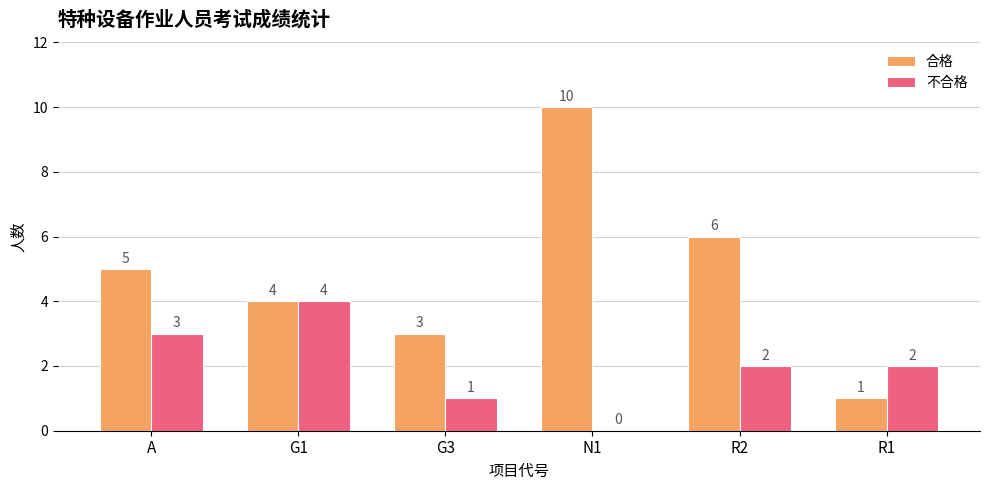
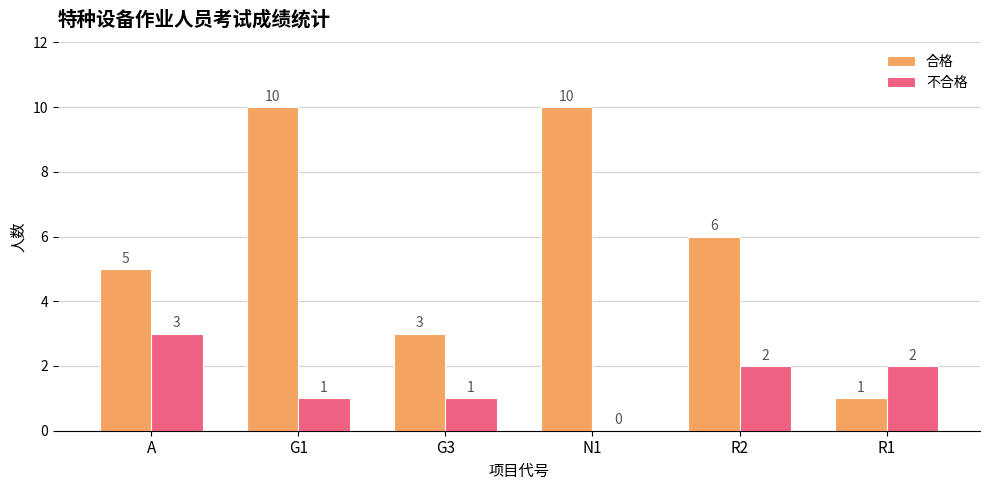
合格, G1: 4 -> 10
不合格, G1: 4 -> 1
